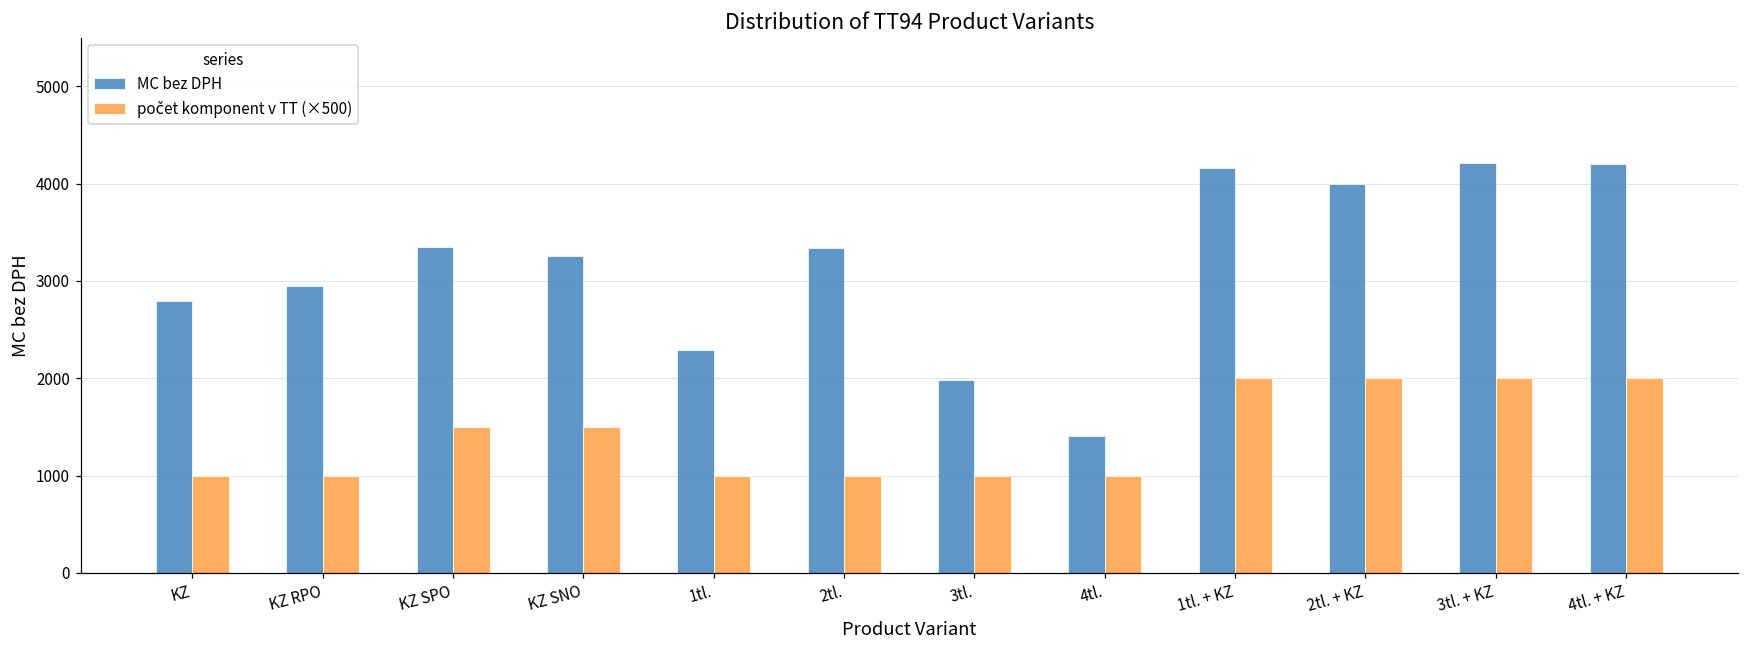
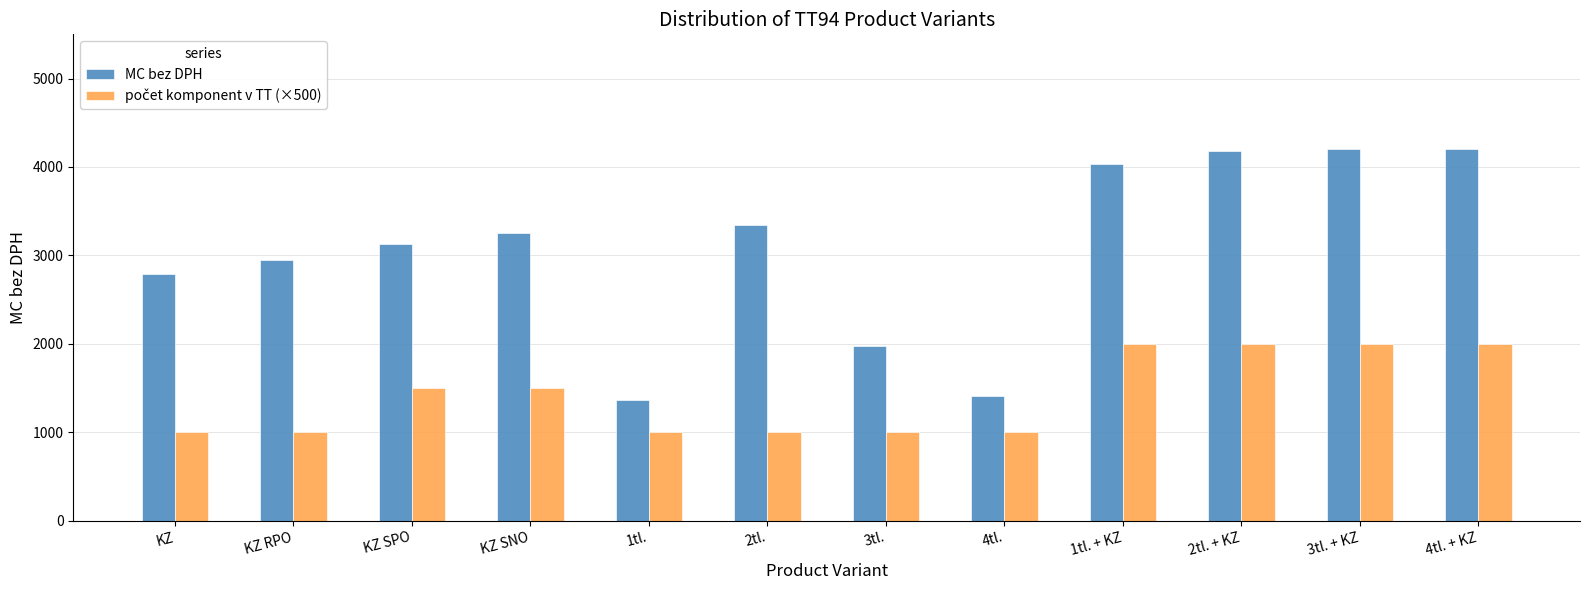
MC bez DPH, KZ SPO: 3400 -> 3100
MC bez DPH, 1tl.: 2300 -> 1400
MC bez DPH, 1tl. + KZ: 4200 -> 4000
MC bez DPH, 2tl. + KZ: 4000 -> 4200
